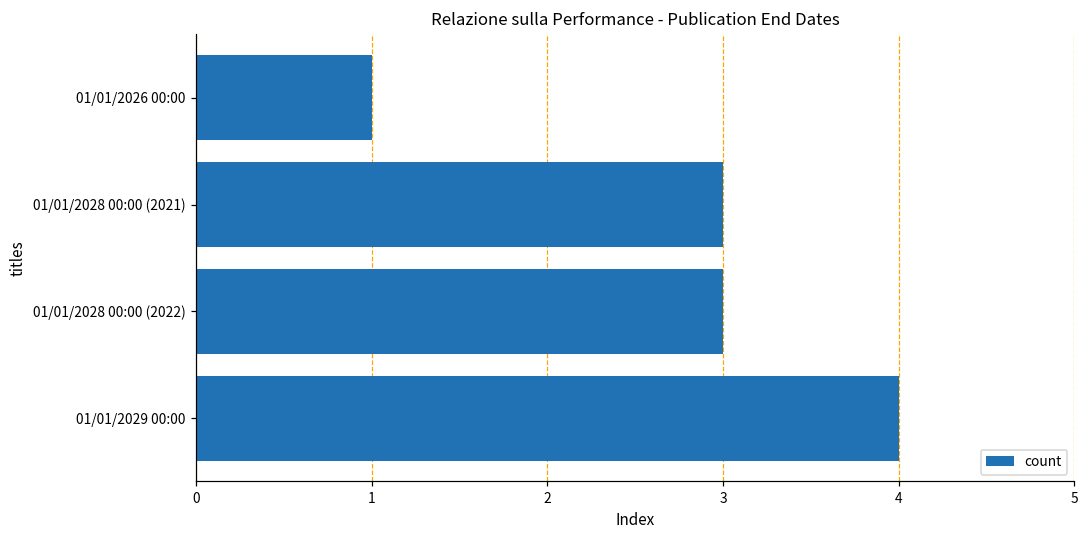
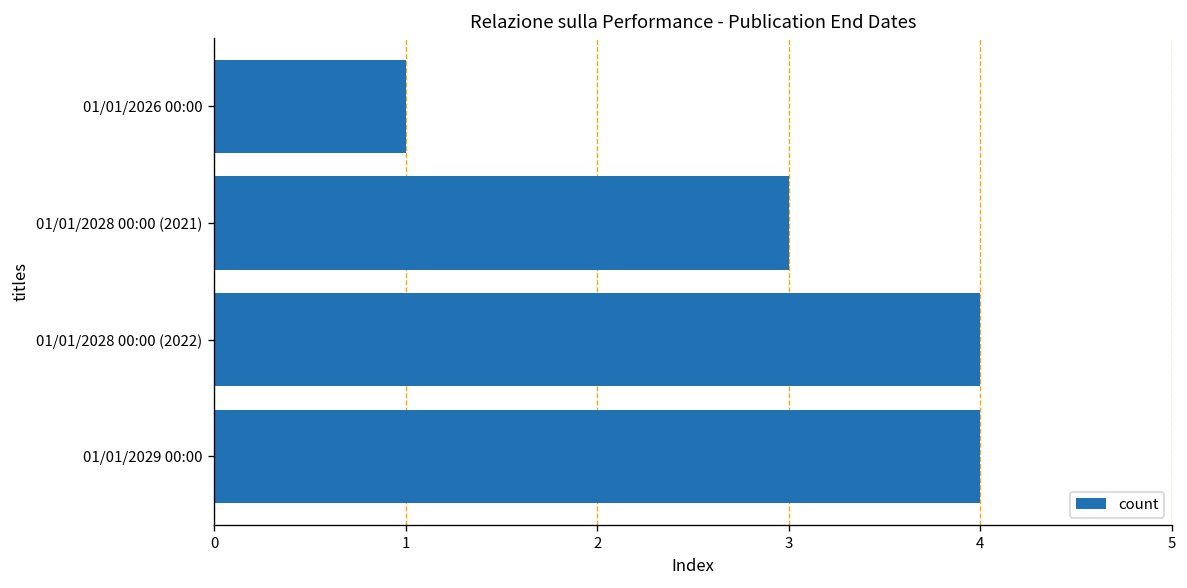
01/01/2028 00:00 (2022): 3 -> 4
